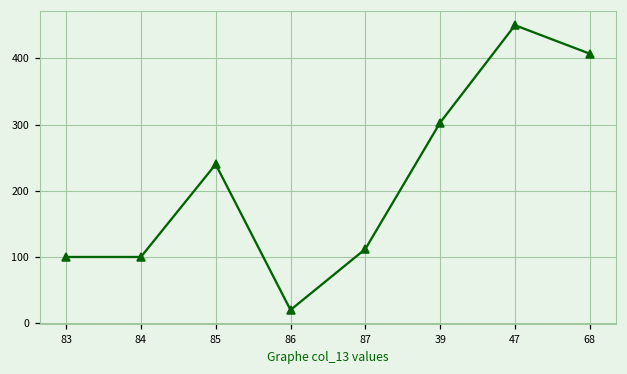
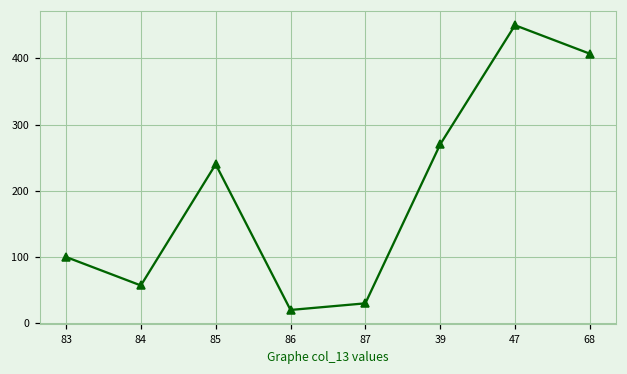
84: 100 -> 60
87: 110 -> 30
39: 300 -> 270
